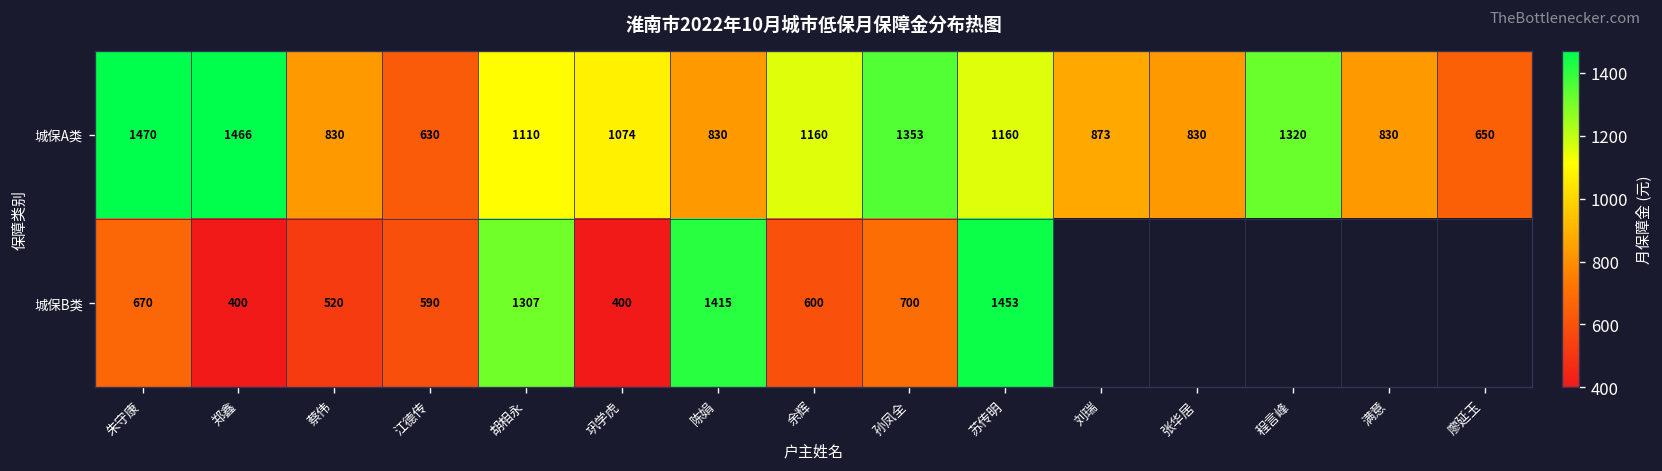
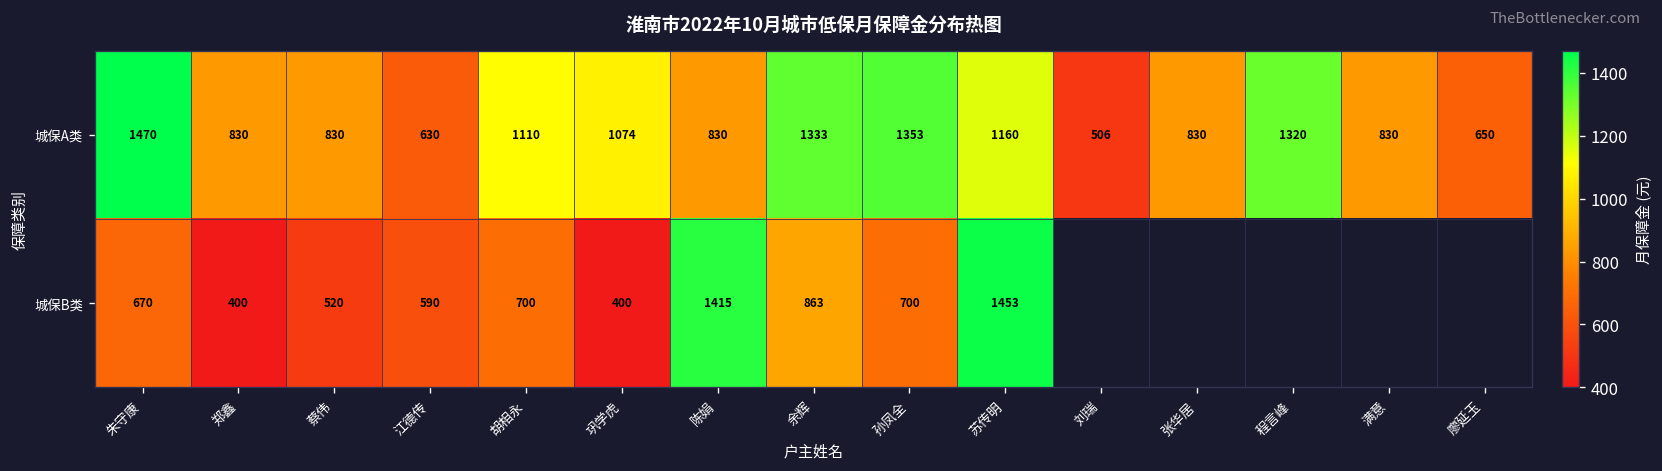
城保A类, 郑鑫: 1466 -> 830
城保A类, 余辉: 1160 -> 1333
城保A类, 刘瑞: 873 -> 506
城保B类, 胡相永: 1307 -> 700
城保B类, 余辉: 600 -> 863
